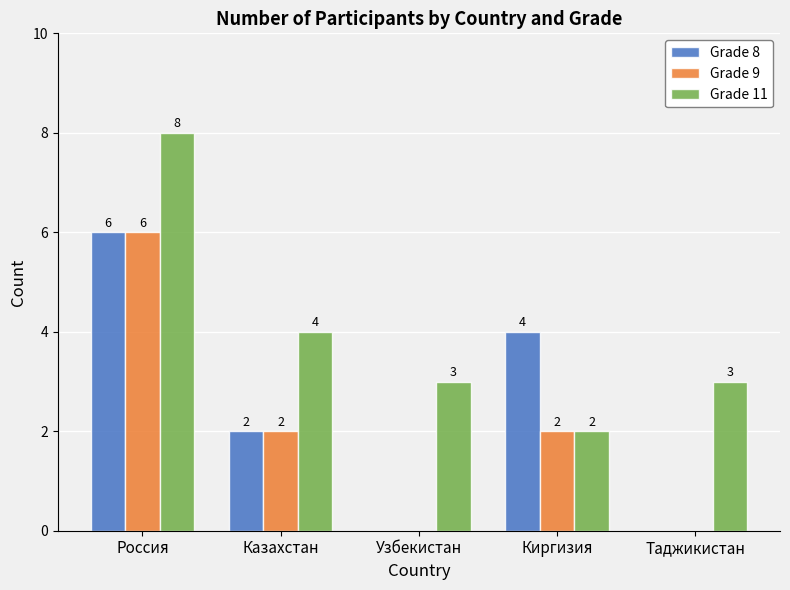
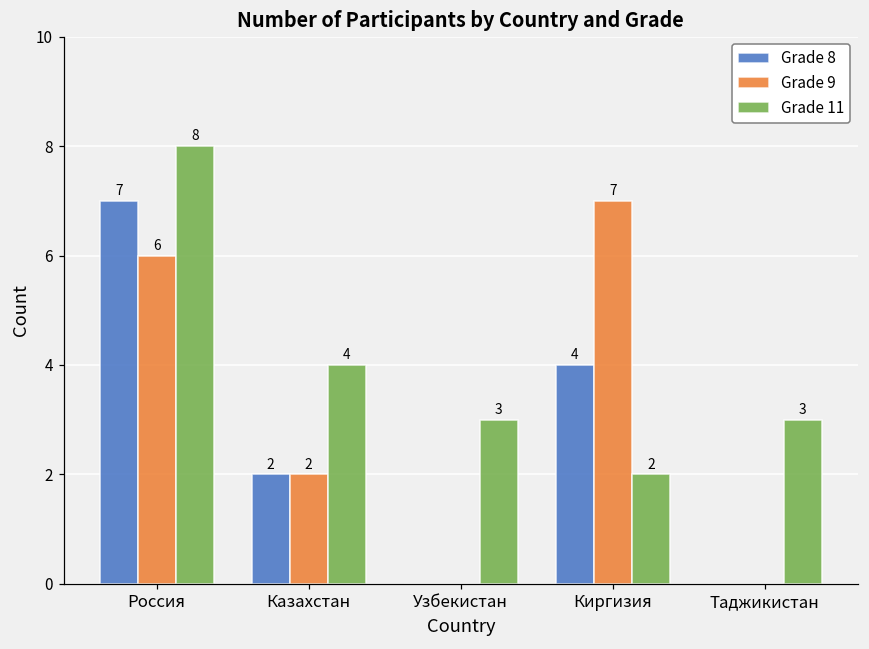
Grade 8, Россия: 6 -> 7
Grade 9, Киргизия: 2 -> 7
